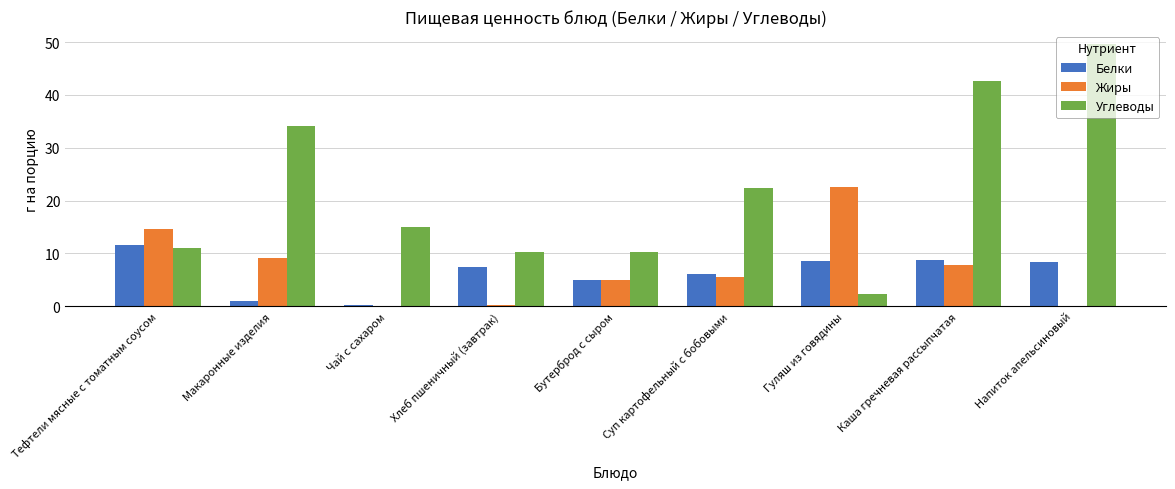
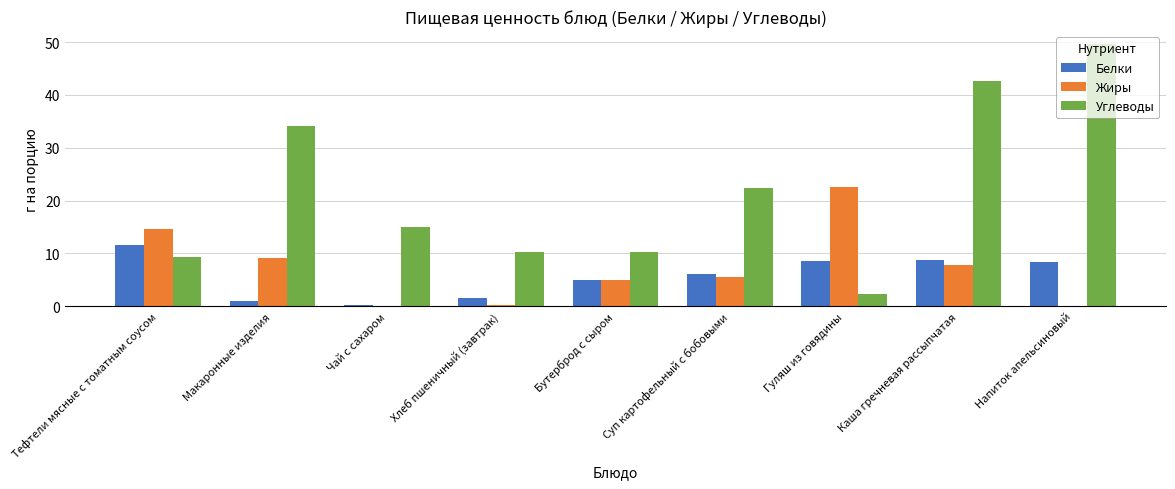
Углеводы, Тефтели мясные с томатным соусом: 11 -> 9
Белки, Хлеб пшеничный (завтрак): 8 -> 2
